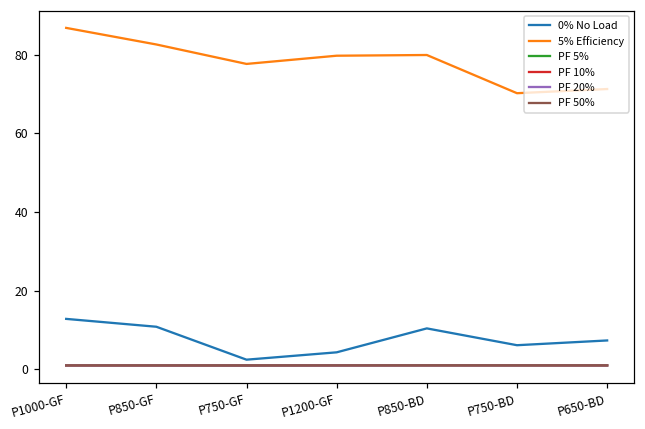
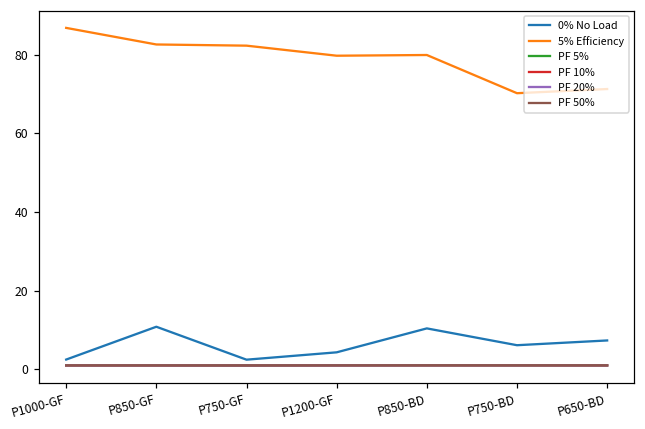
0% No Load, P1000-GF: 13 -> 2
5% Efficiency, P750-GF: 78 -> 82
